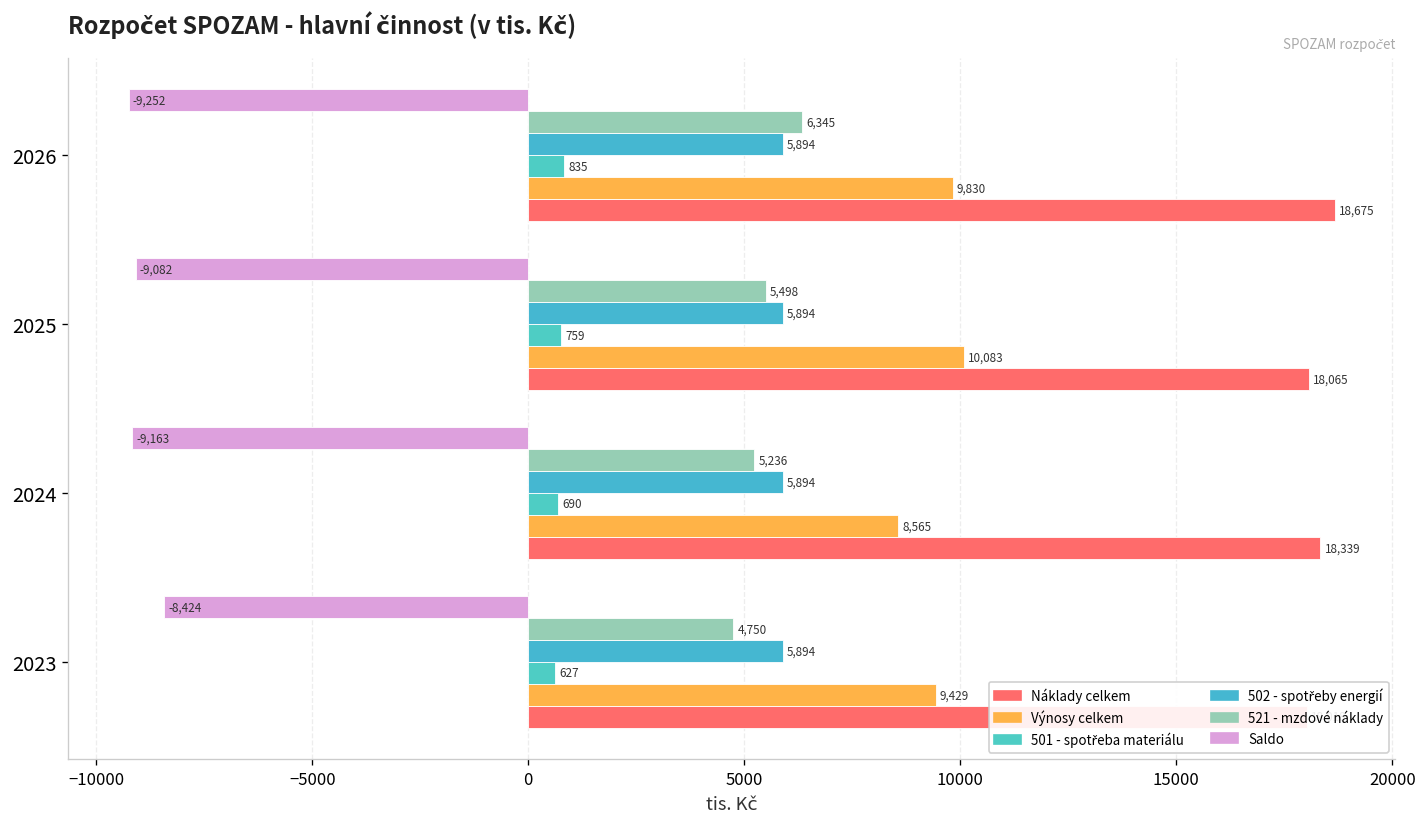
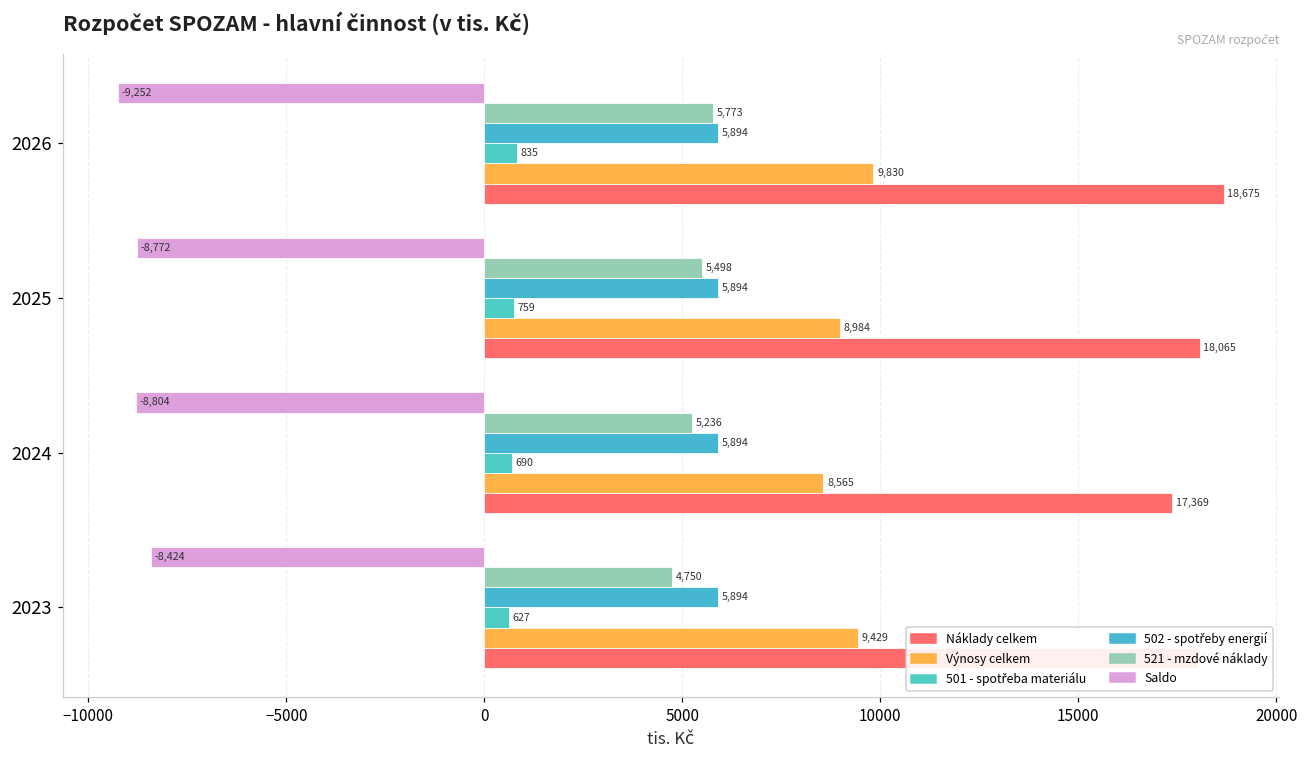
521 - mzdové náklady, 2026: 6,345 -> 5,773
Saldo, 2025: -9,082 -> -8,772
Výnosy celkem, 2025: 10,083 -> 8,984
Saldo, 2024: -9,163 -> -8,804
Náklady celkem, 2024: 18,339 -> 17,369
